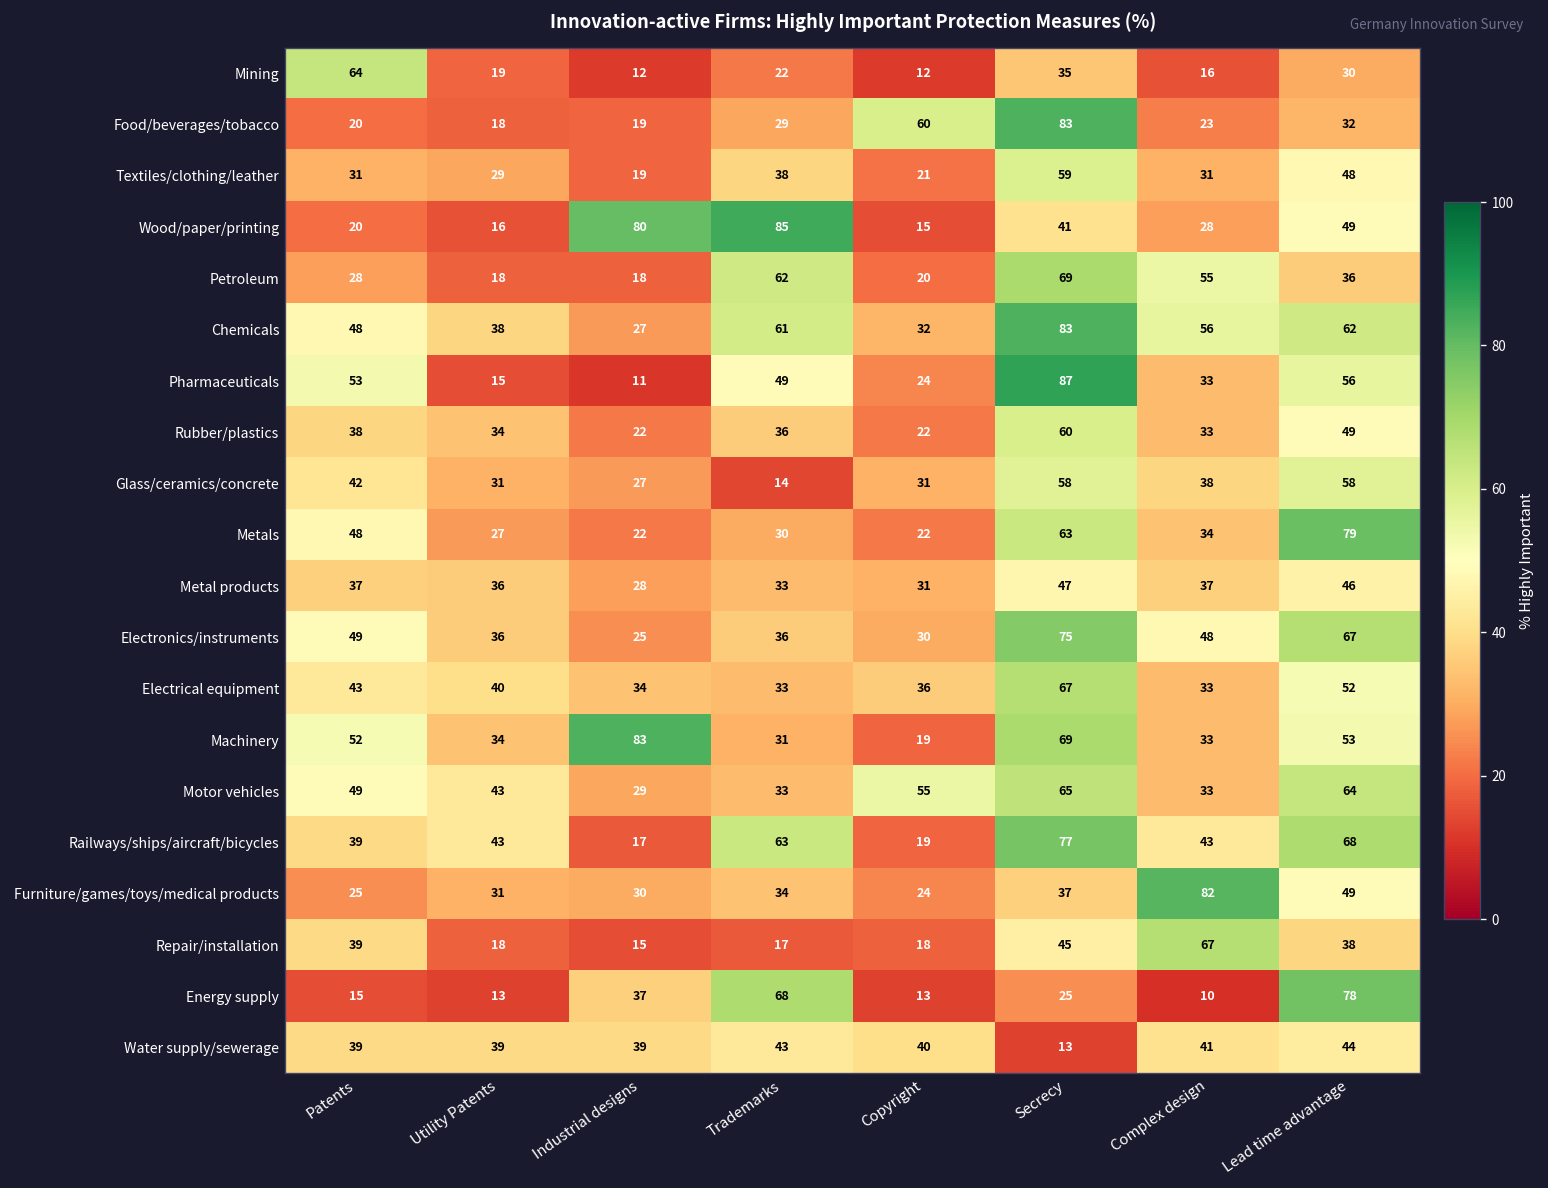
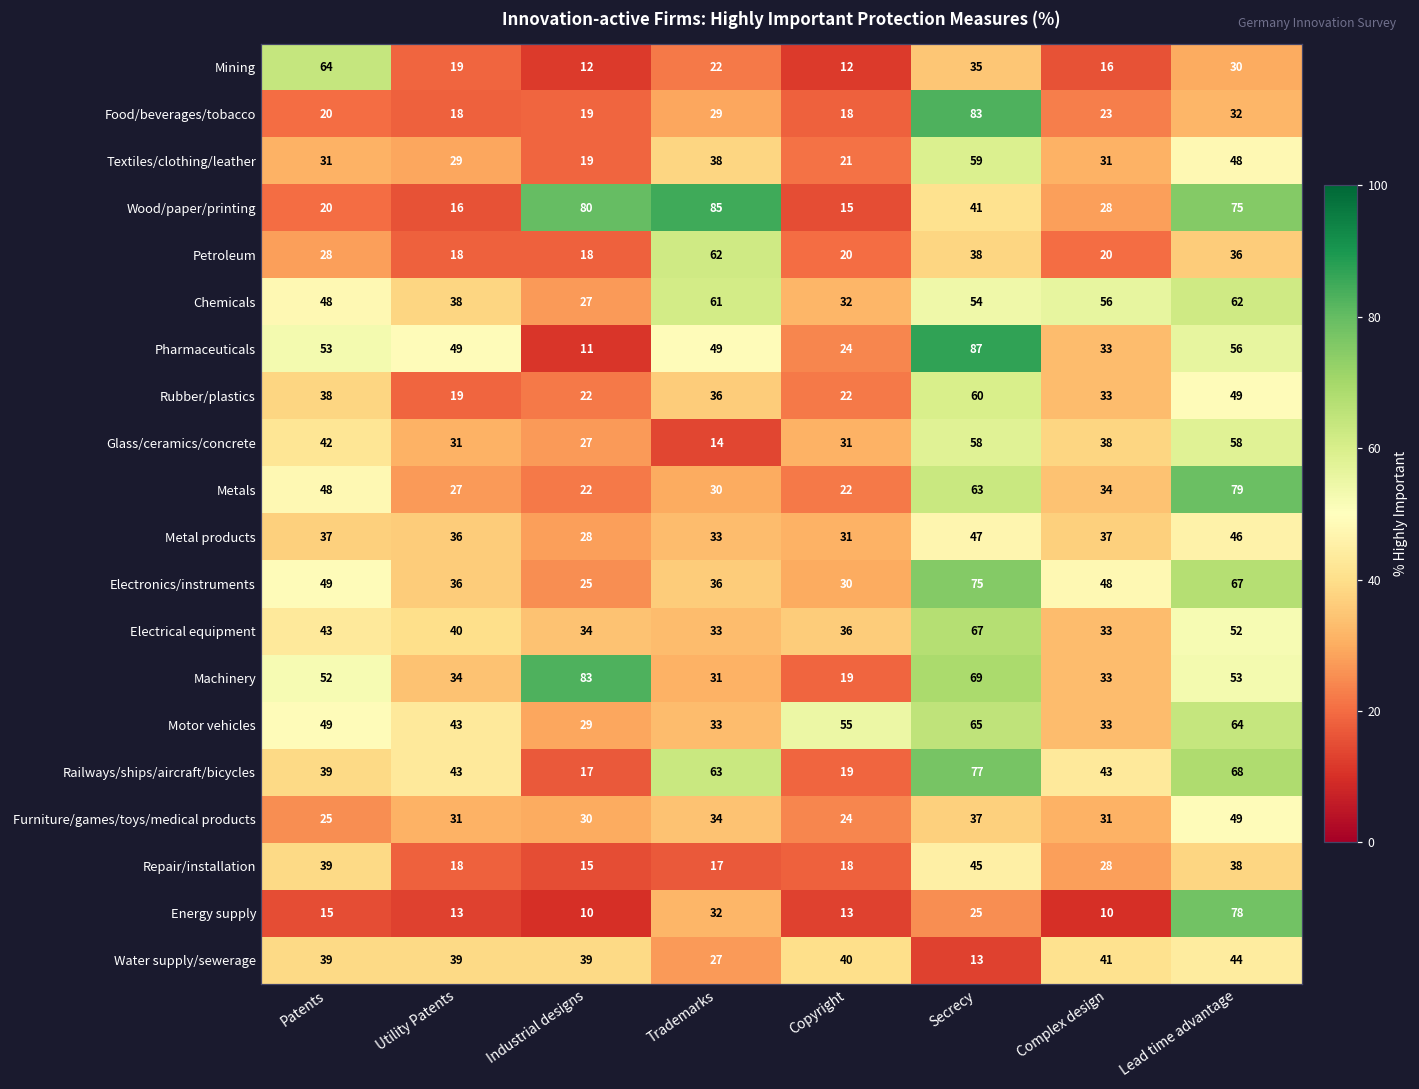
Food/beverages/tobacco, Copyright: 60 -> 18
Wood/paper/printing, Lead time advantage: 49 -> 75
Petroleum, Secrecy: 69 -> 38
Petroleum, Complex design: 55 -> 20
Chemicals, Secrecy: 83 -> 54
Pharmaceuticals, Utility Patents: 15 -> 49
Rubber/plastics, Utility Patents: 34 -> 19
Furniture/games/toys/medical products, Complex design: 82 -> 31
Repair/installation, Complex design: 67 -> 28
Energy supply, Industrial designs: 37 -> 10
Energy supply, Trademarks: 68 -> 32
Water supply/sewerage, Trademarks: 43 -> 27
